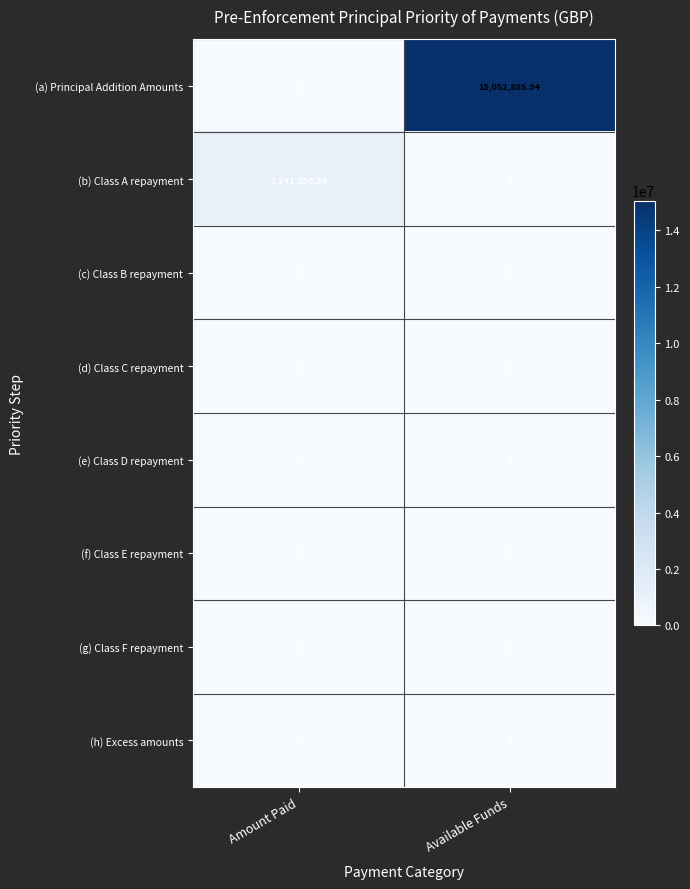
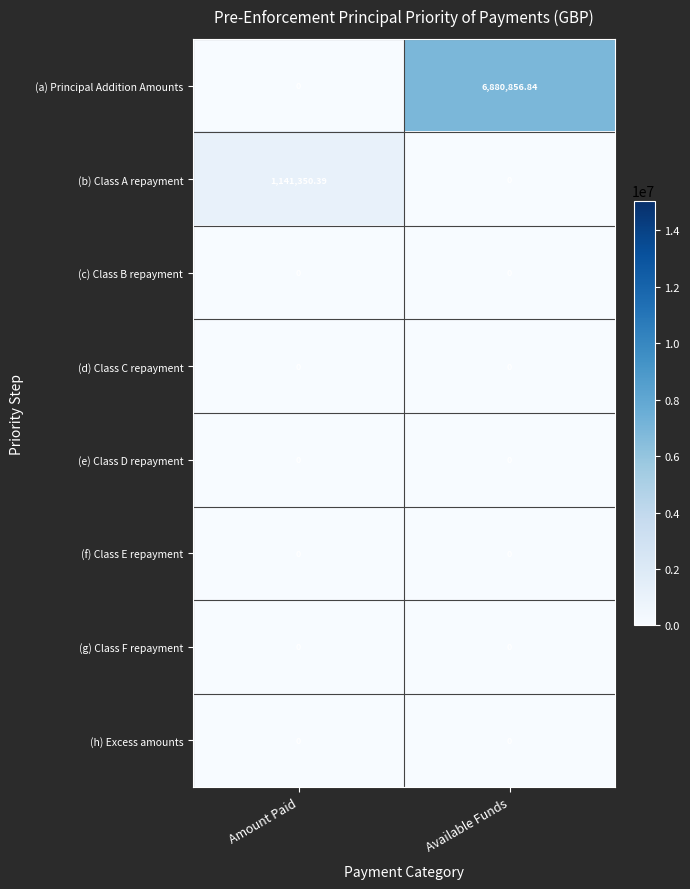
(a) Principal Addition Amounts, Available Funds: 15,052,885.94 -> 6,880,856.84
